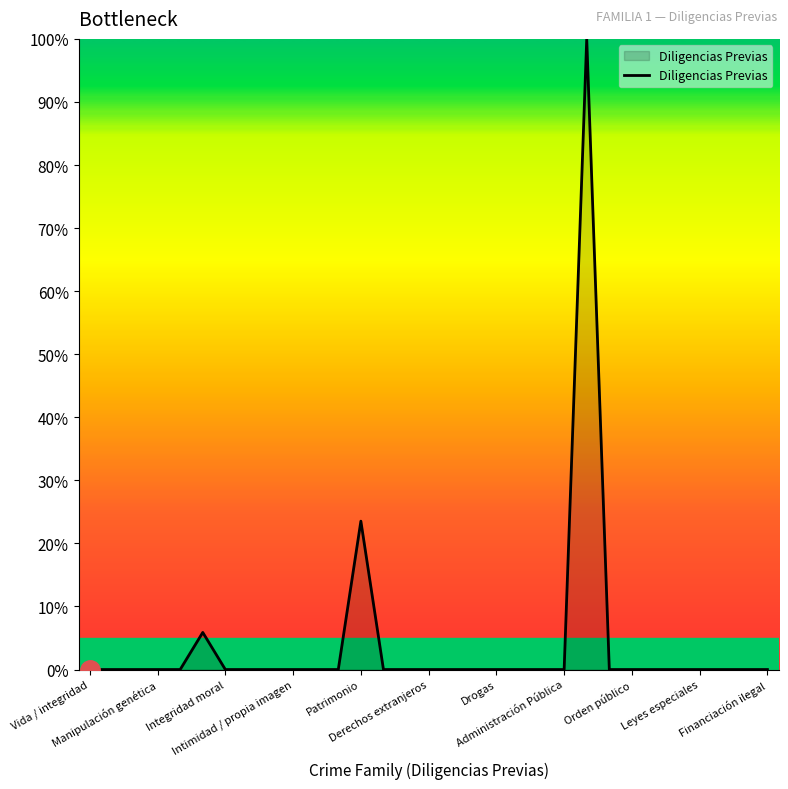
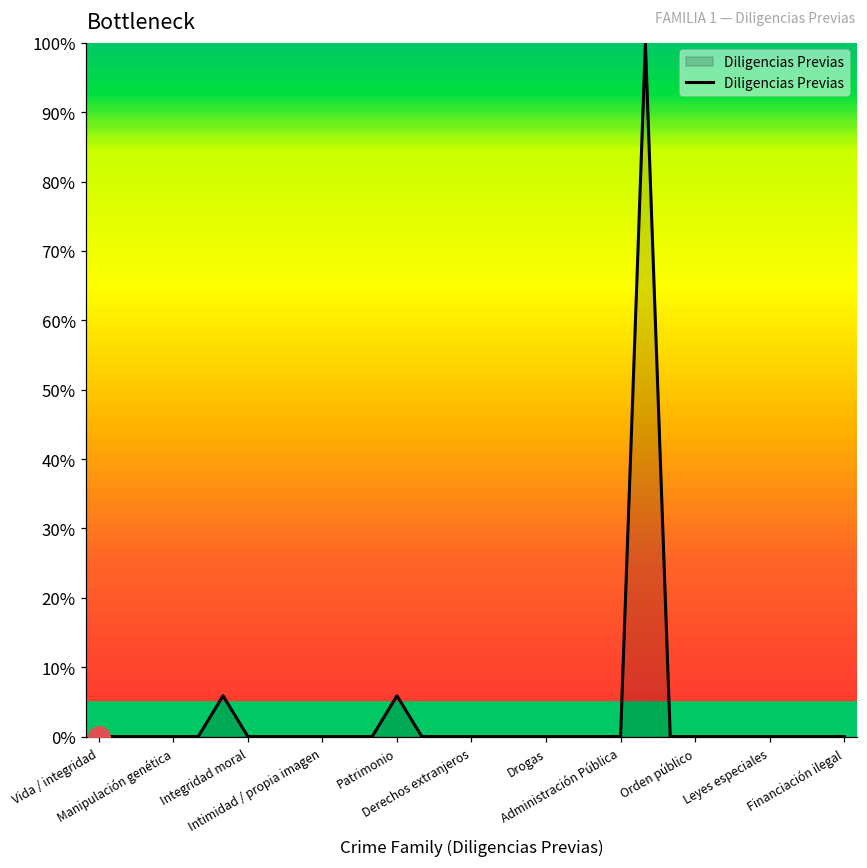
Diligencias Previas, Patrimonio: 24% -> 6%
